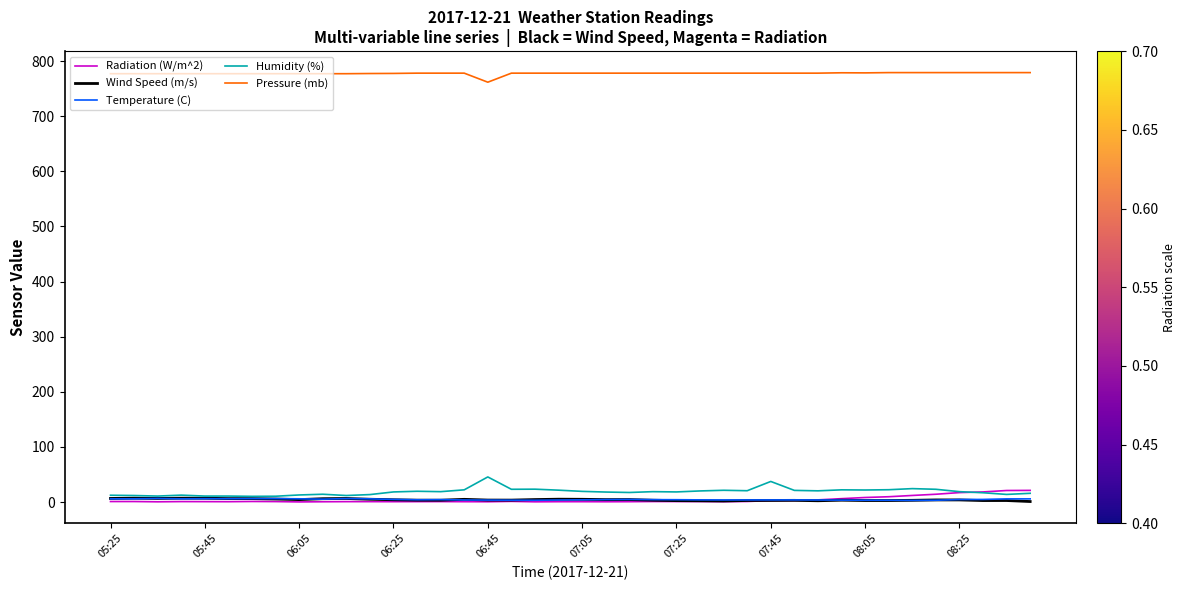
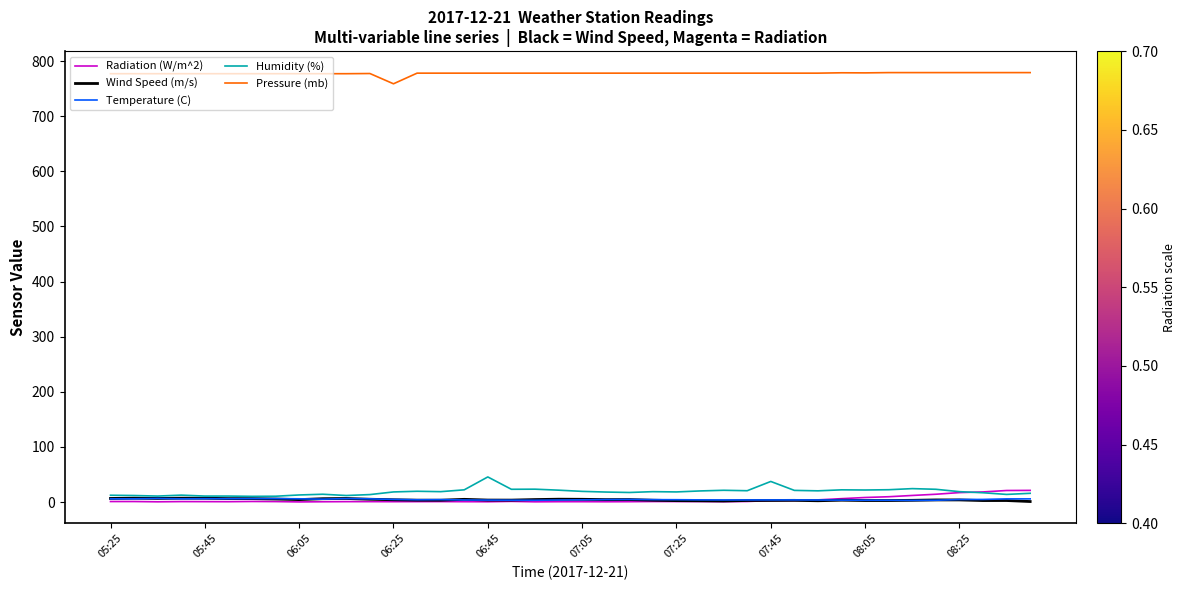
Pressure (mb), 06:25: 780 -> 760
Pressure (mb), 06:45: 760 -> 780
